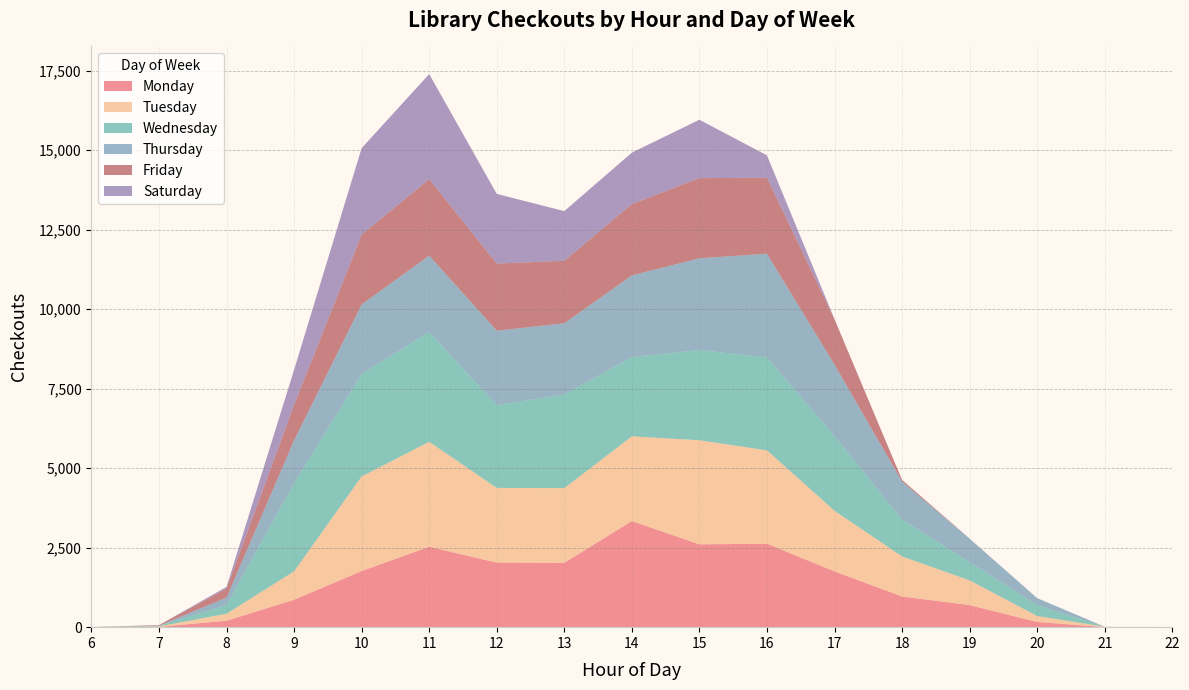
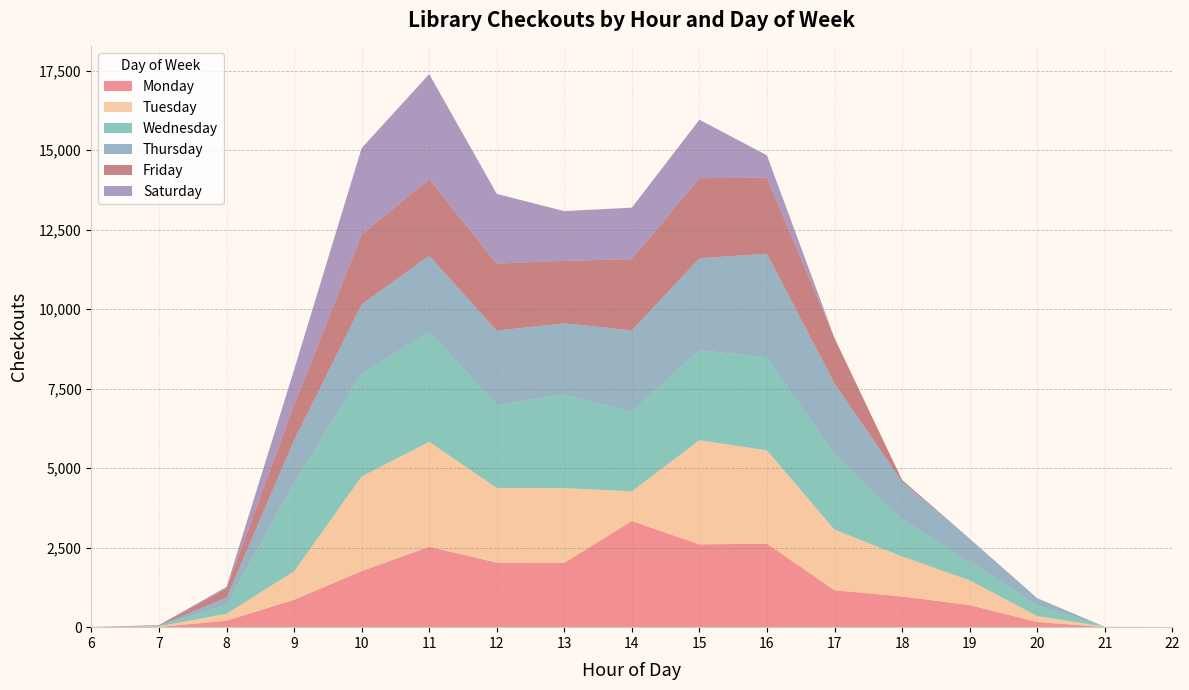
Tuesday, 14: 2,700 -> 900
Monday, 17: 1,800 -> 1,200
